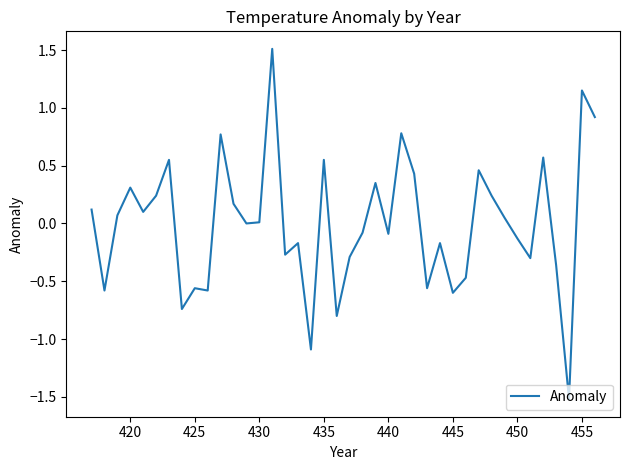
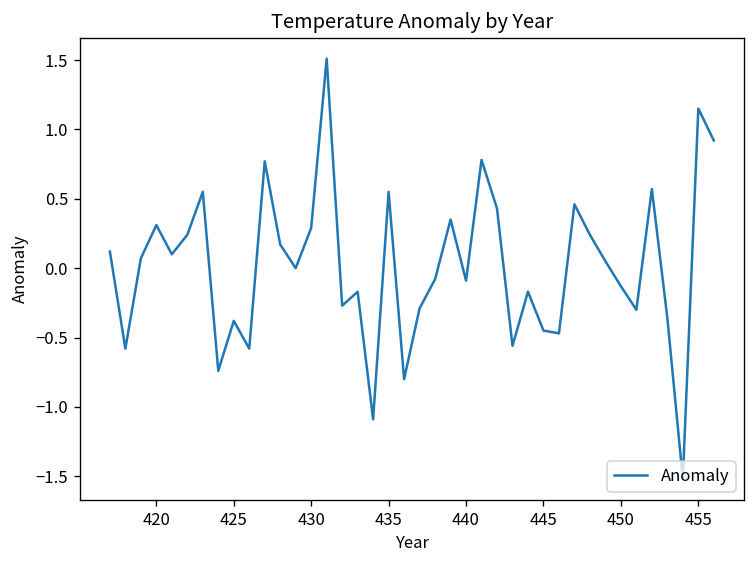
425: -0.56 -> -0.38
430: 0.01 -> 0.29
445: -0.60 -> -0.45
